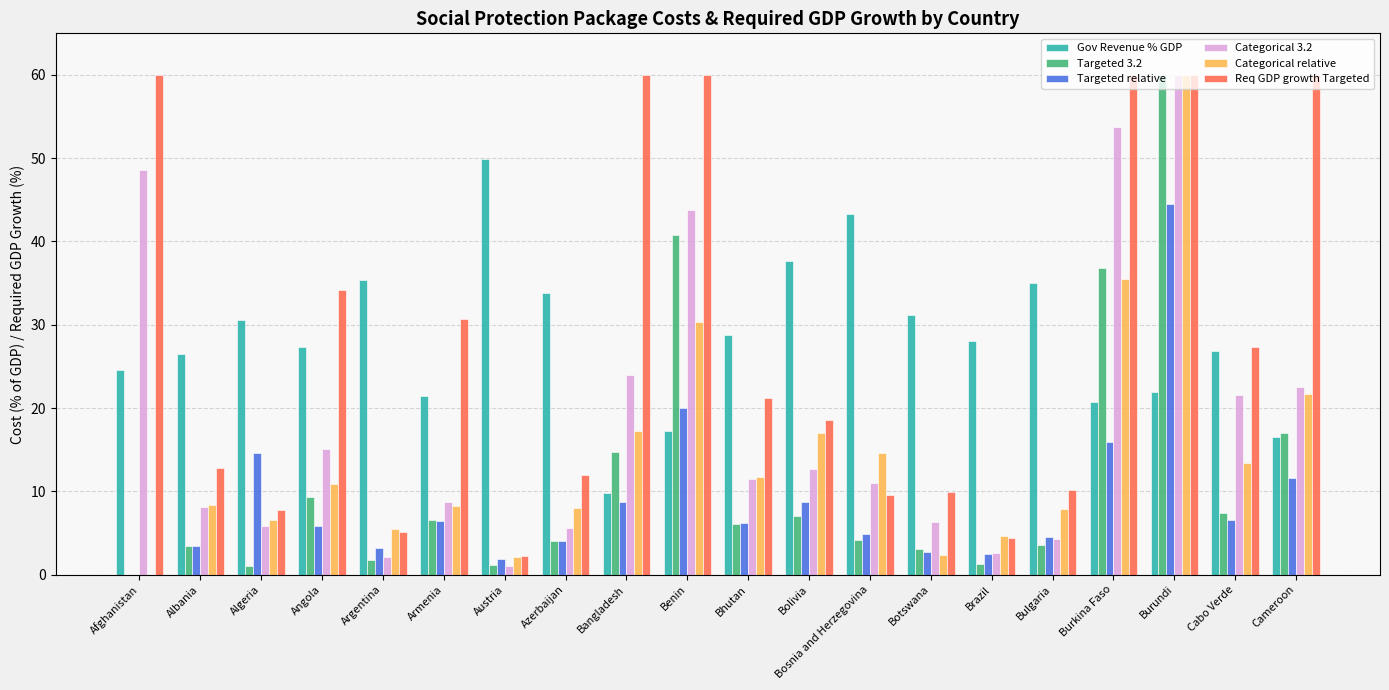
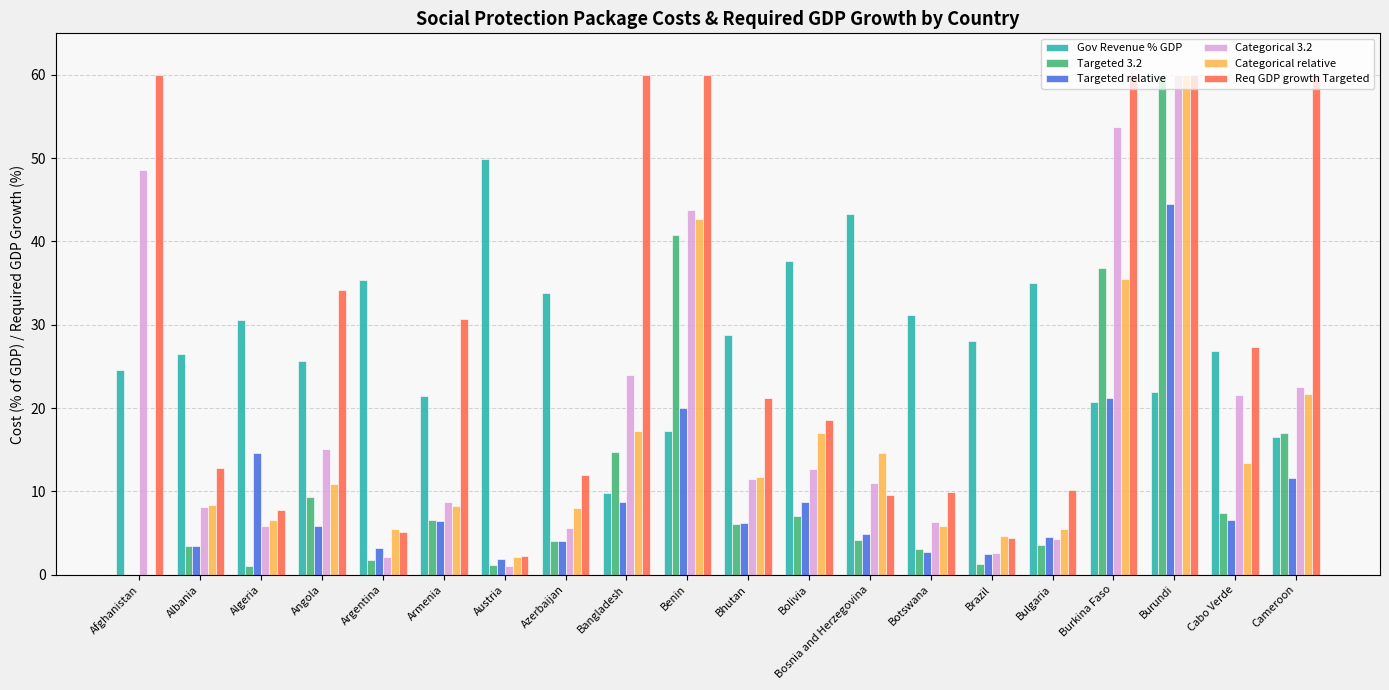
Gov Revenue % GDP, Angola: 27 -> 26
Categorical relative, Benin: 30 -> 43
Categorical relative, Botswana: 2 -> 6
Categorical relative, Bulgaria: 8 -> 5
Targeted relative, Burkina Faso: 16 -> 21
